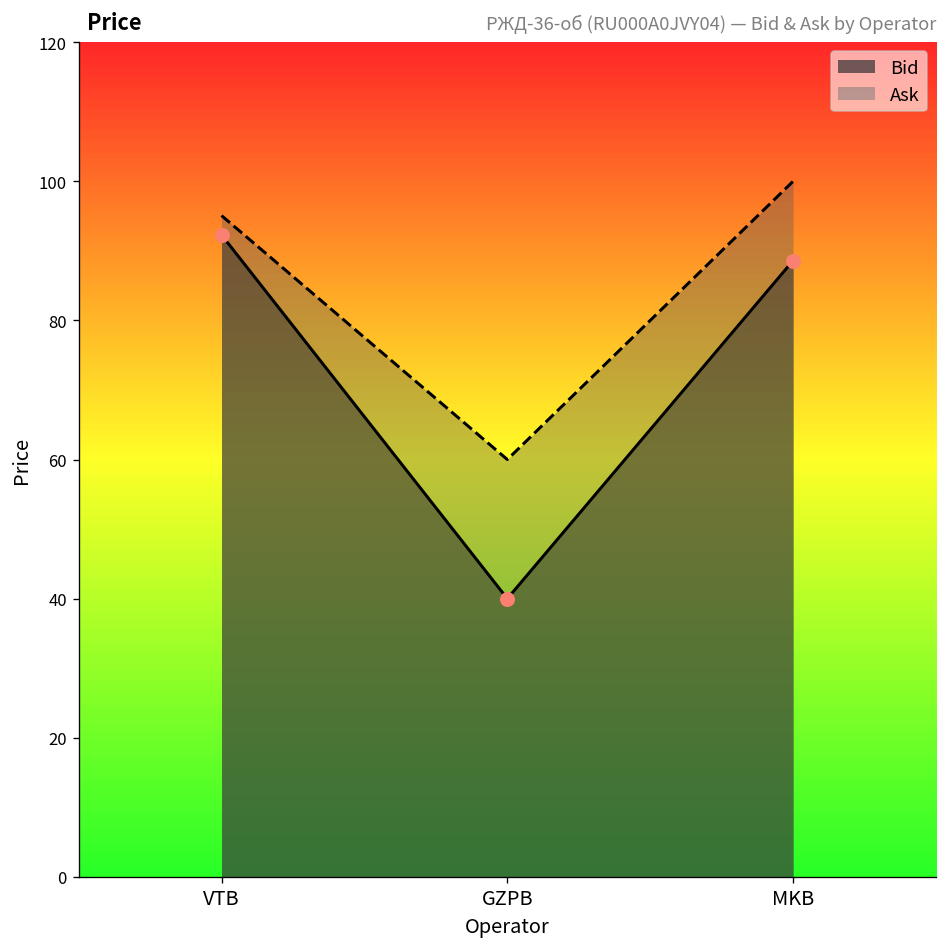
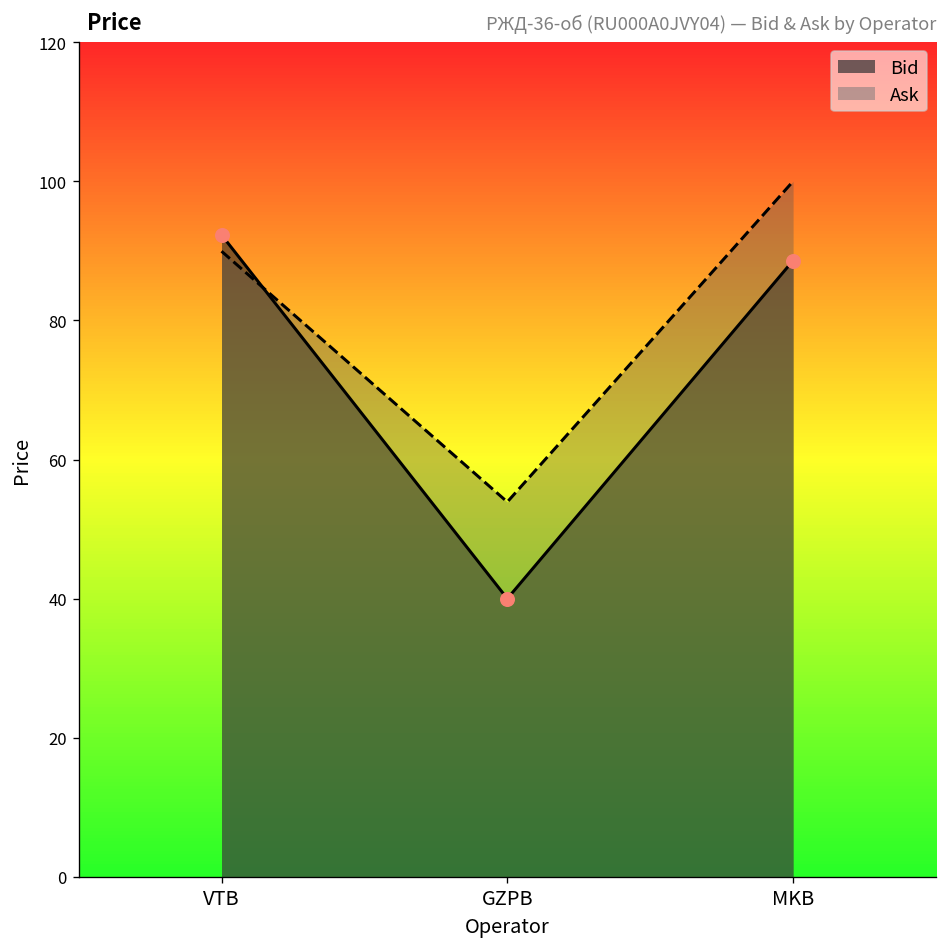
Ask, VTB: 95 -> 90
Ask, GZPB: 60 -> 54
